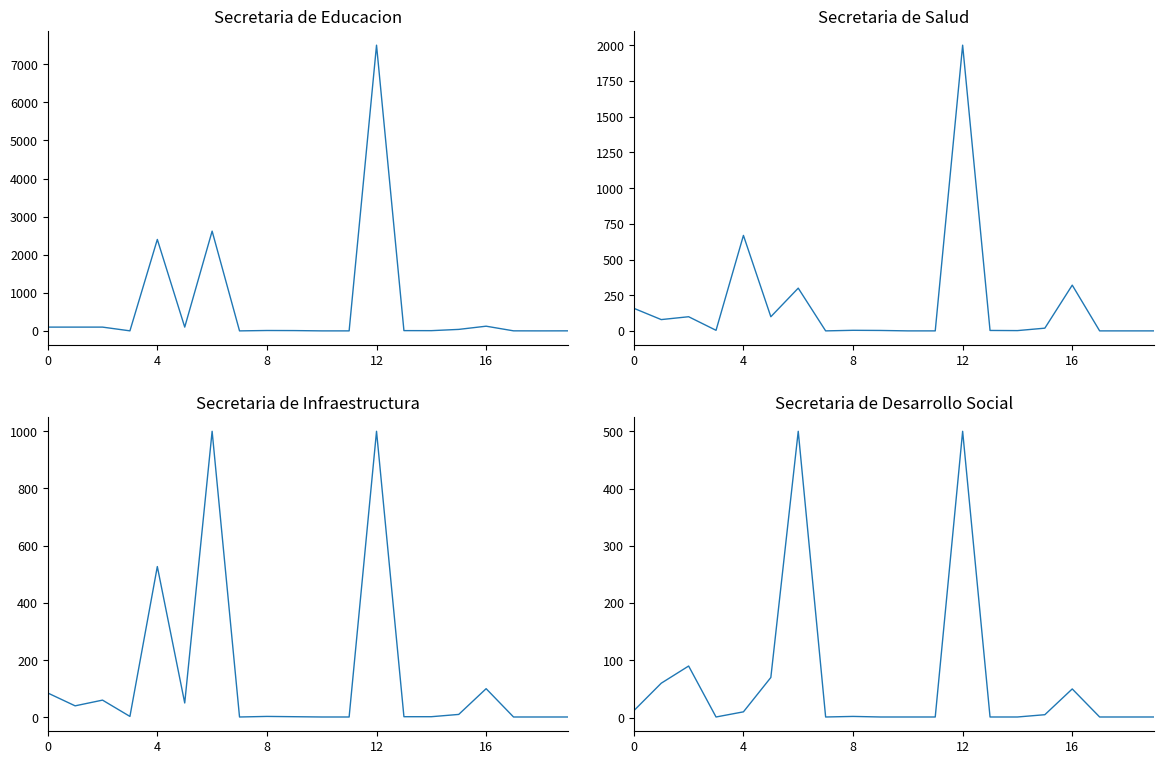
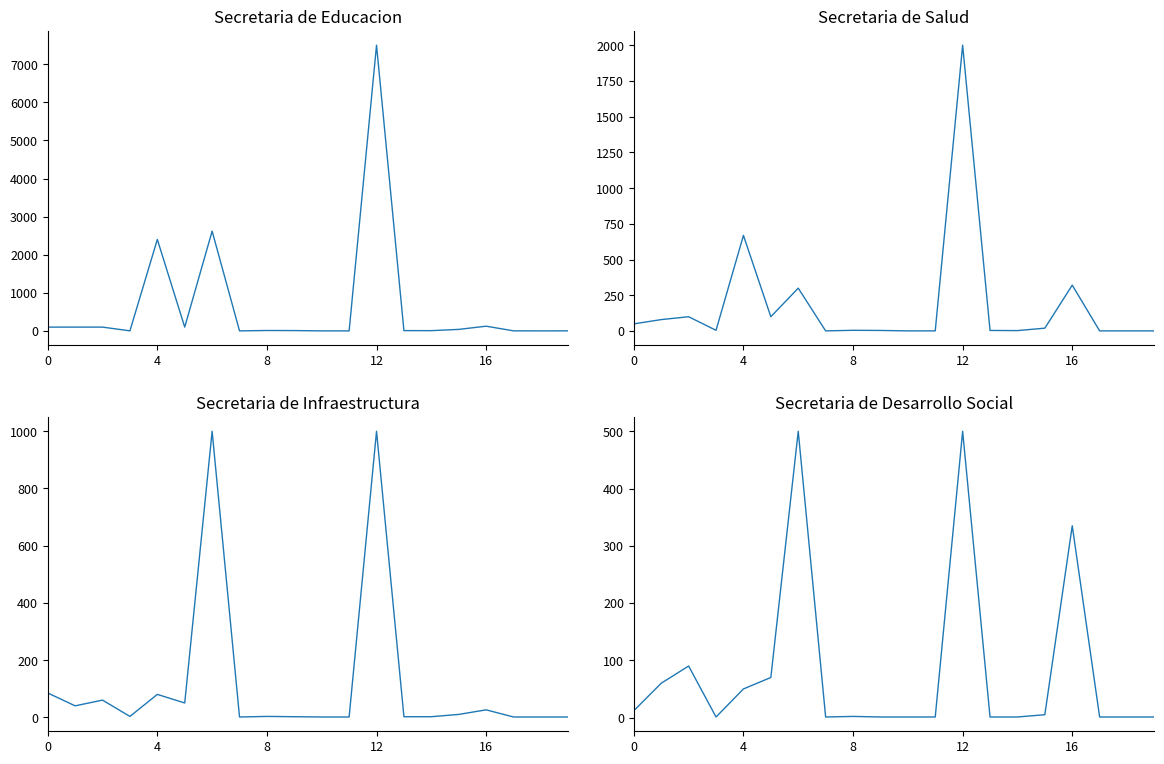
Secretaria de Salud, 0: 160 -> 50
Secretaria de Infraestructura, 4: 530 -> 80
Secretaria de Infraestructura, 16: 100 -> 30
Secretaria de Desarrollo Social, 4: 10 -> 50
Secretaria de Desarrollo Social, 16: 50 -> 340
